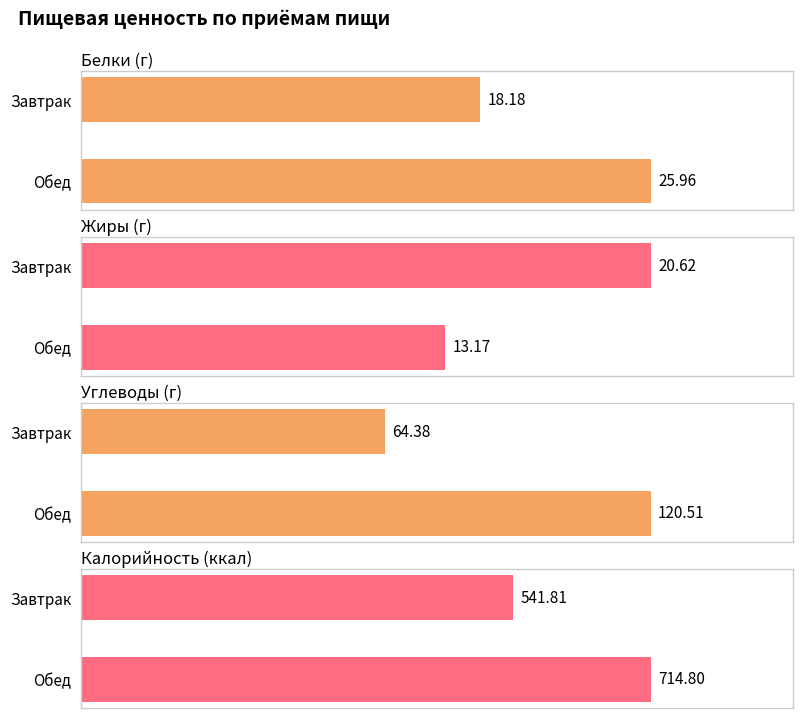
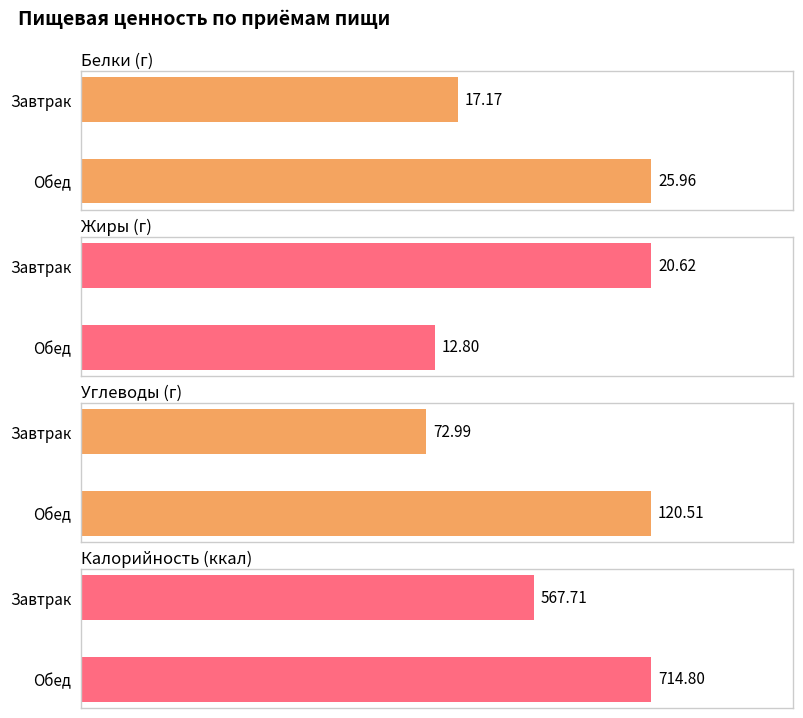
Белки (г), Завтрак: 18.18 -> 17.17
Жиры (г), Обед: 13.17 -> 12.80
Углеводы (г), Завтрак: 64.38 -> 72.99
Калорийность (ккал), Завтрак: 541.81 -> 567.71
